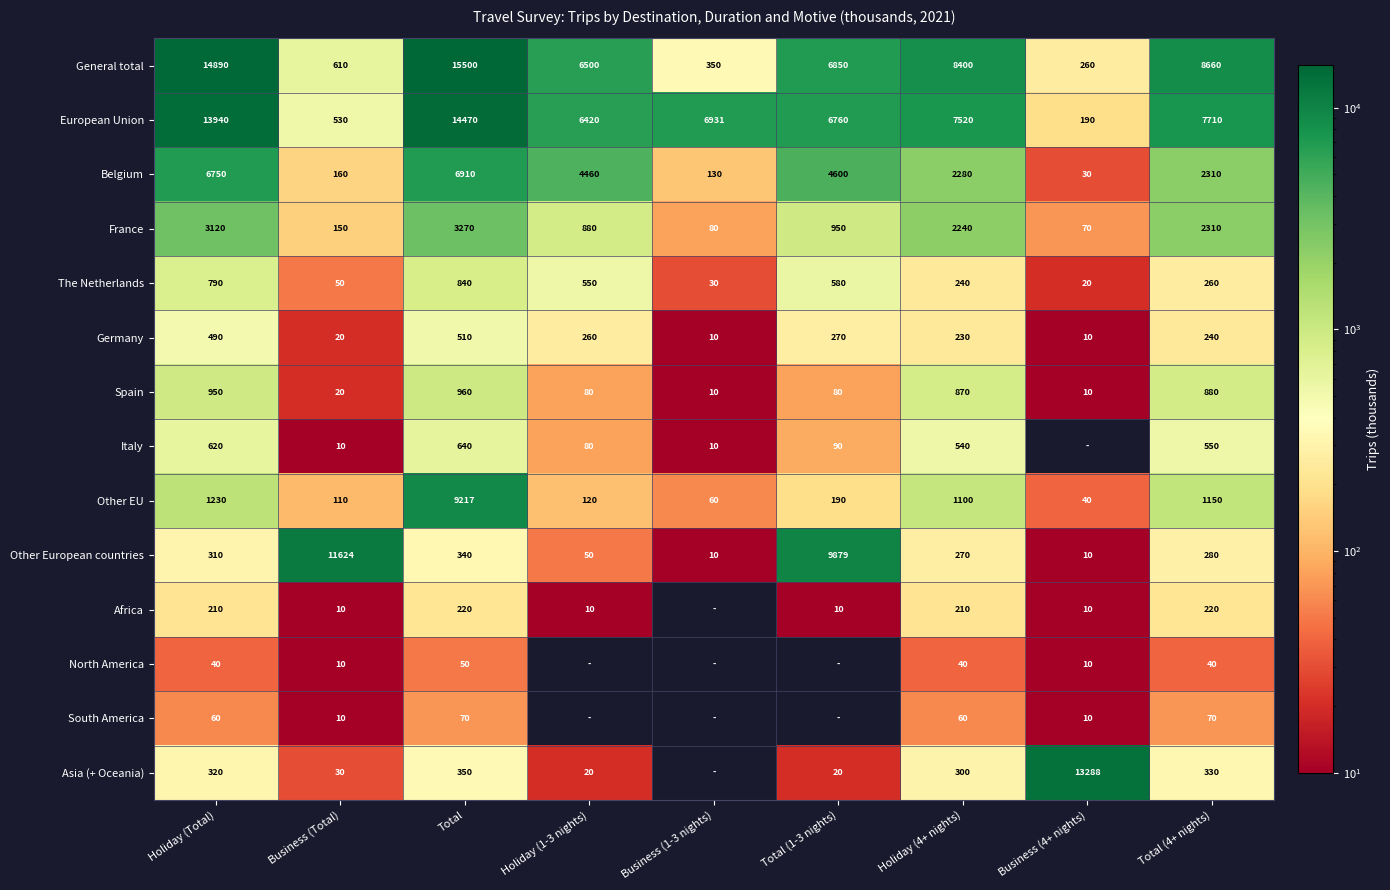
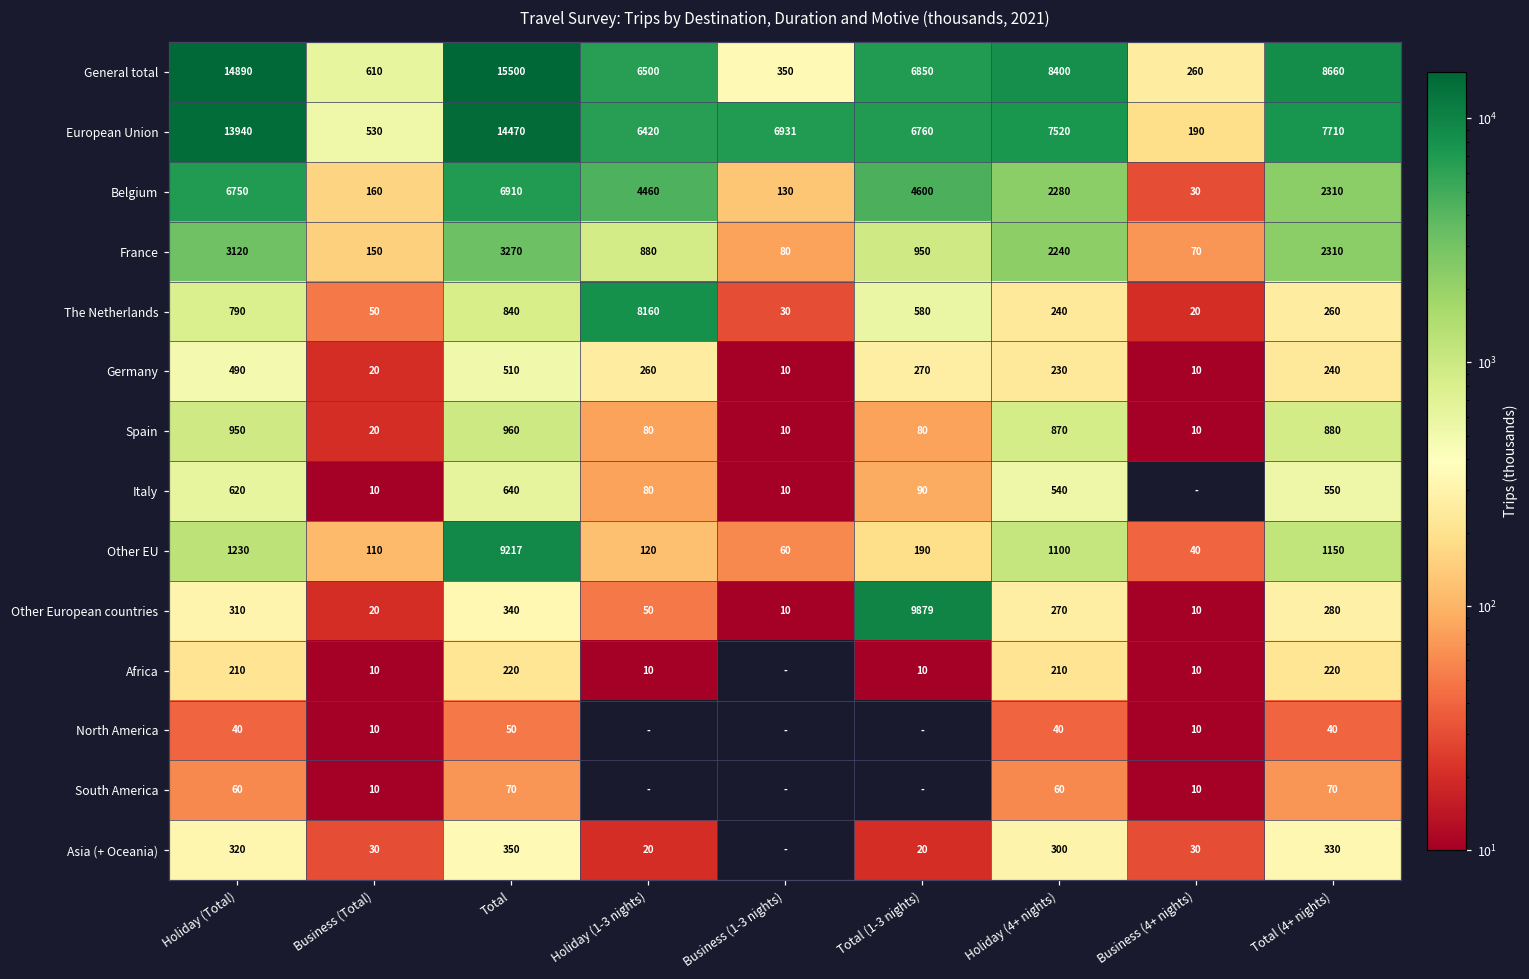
The Netherlands, Holiday (1-3 nights): 550 -> 8160
Other European countries, Business (Total): 11624 -> 20
Asia (+ Oceania), Business (4+ nights): 13288 -> 30
